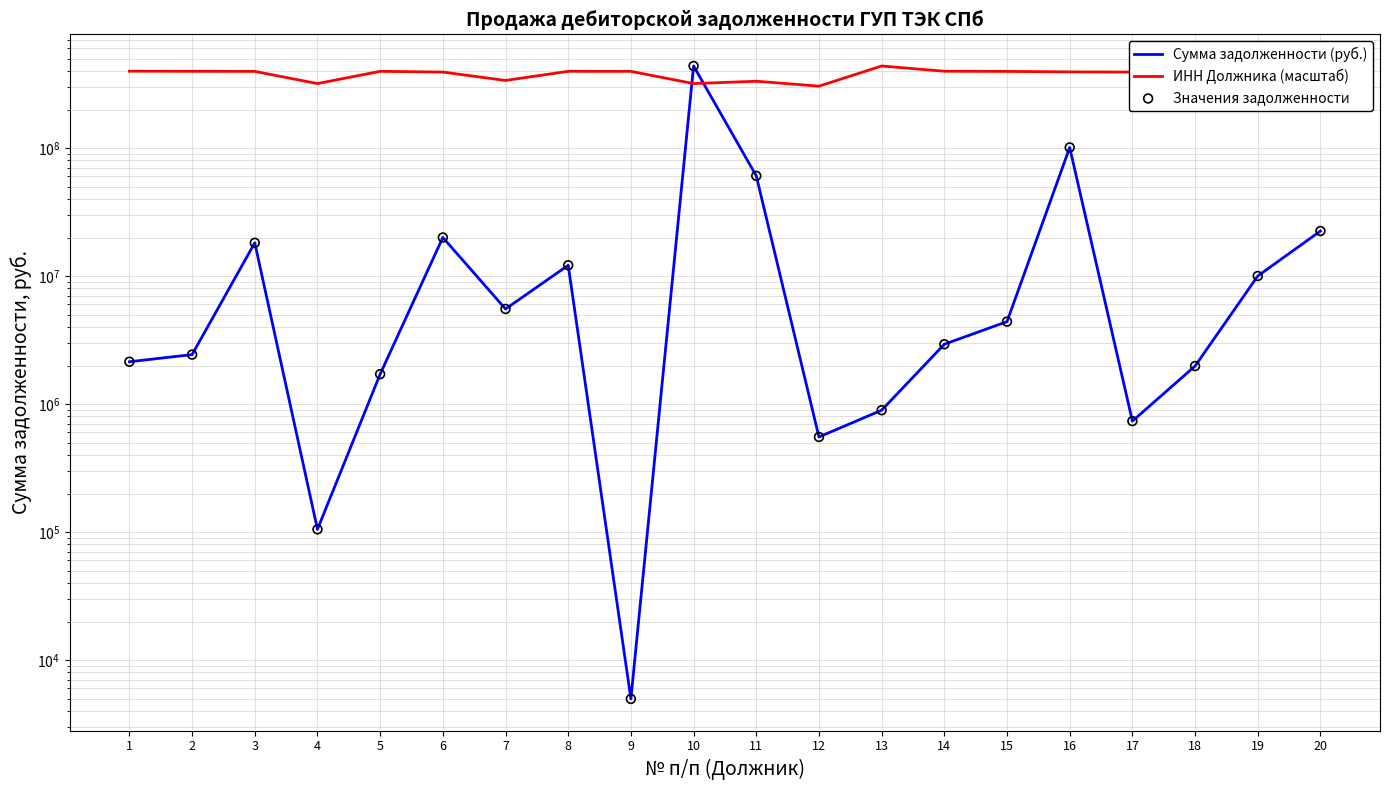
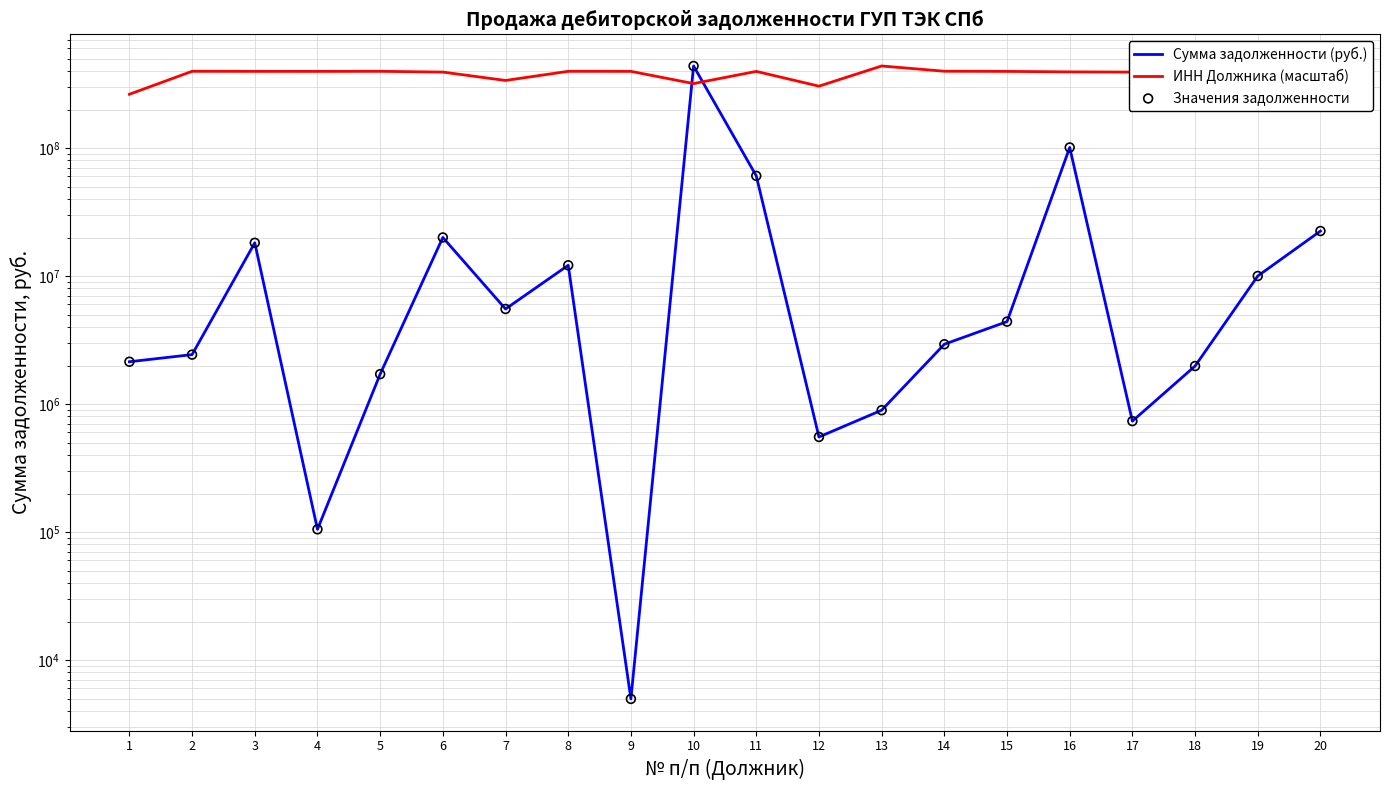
ИНН Должника (масштаб), 1: 400000000 -> 260000000
ИНН Должника (масштаб), 4: 320000000 -> 400000000
ИНН Должника (масштаб), 11: 330000000 -> 400000000
